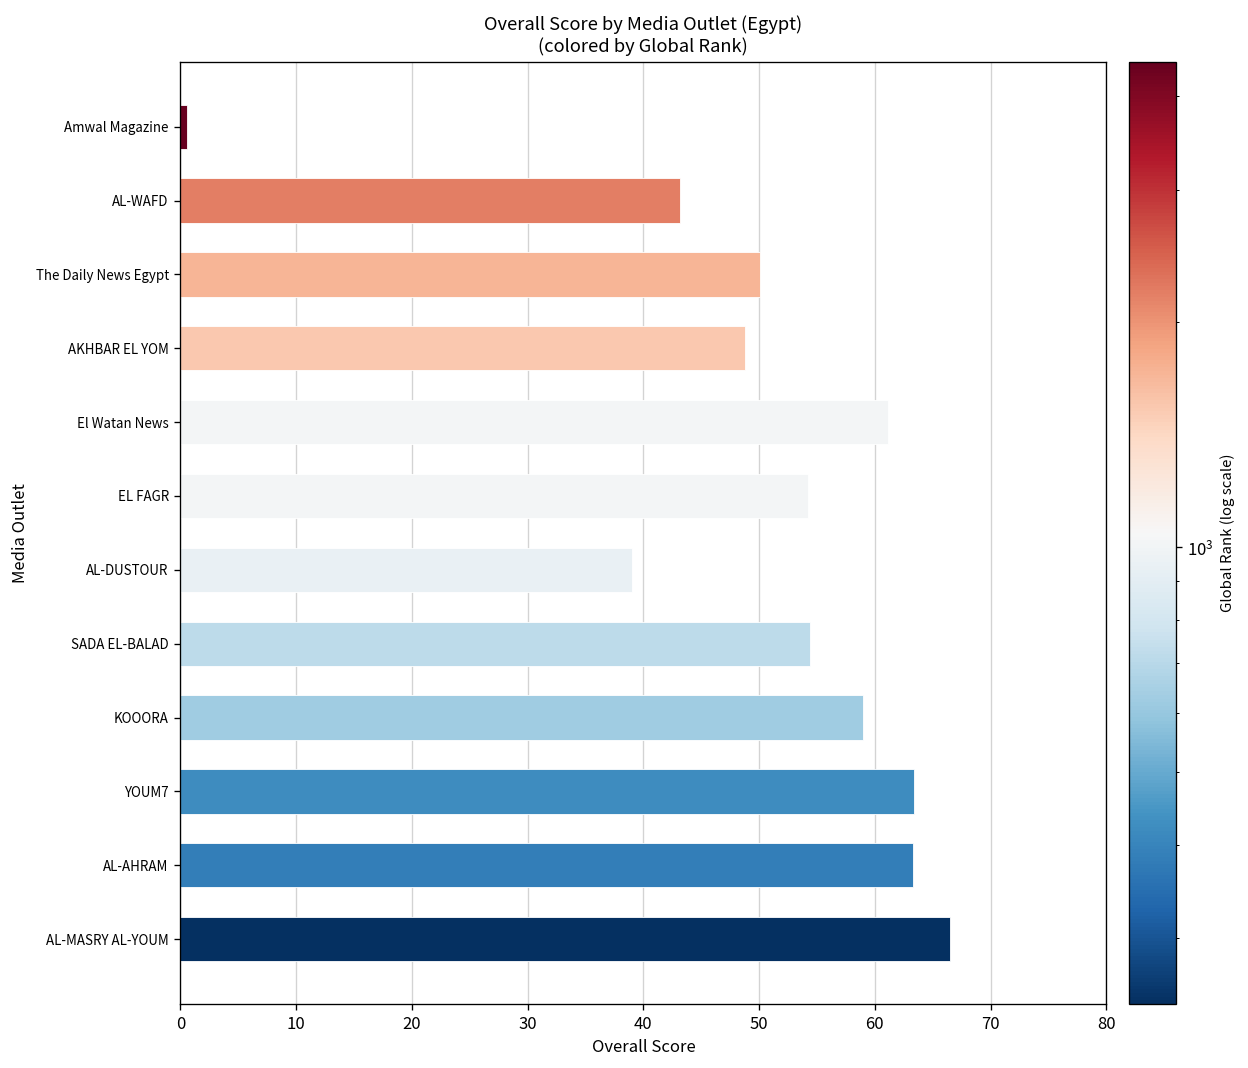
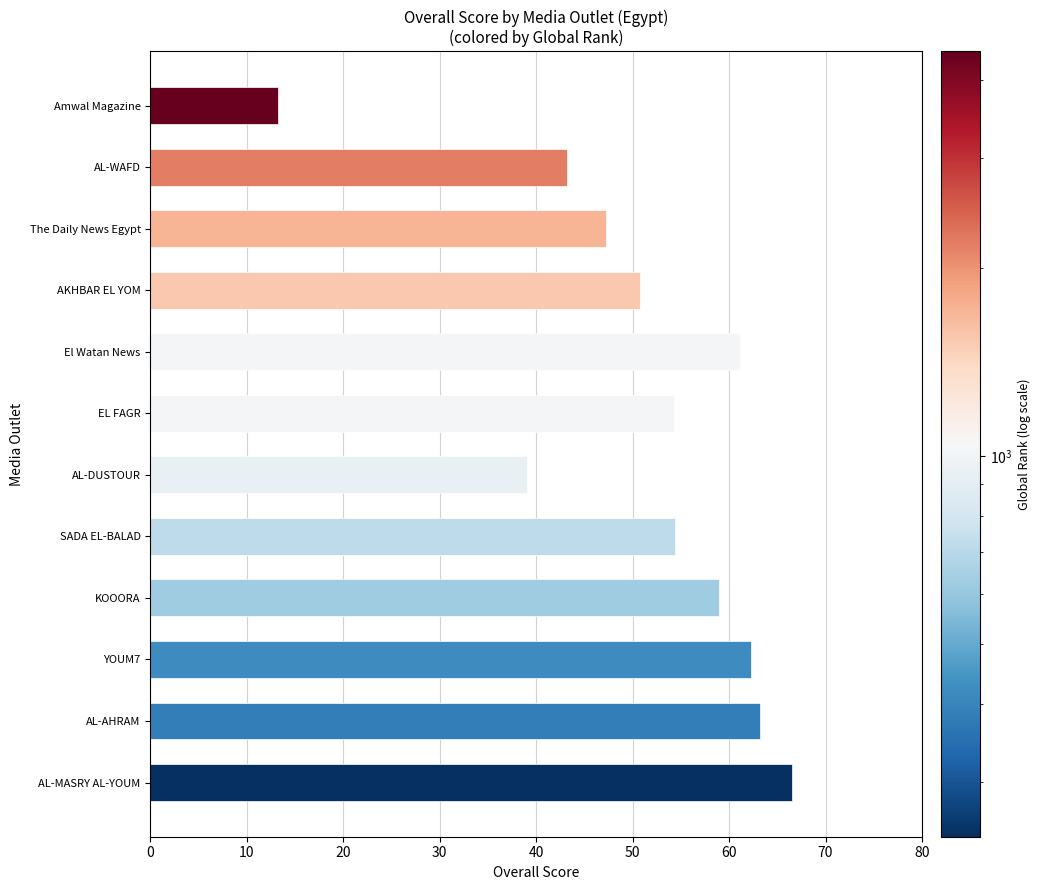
Amwal Magazine: 1 -> 13
The Daily News Egypt: 50 -> 47
AKHBAR EL YOM: 49 -> 51
YOUM7: 63 -> 62
